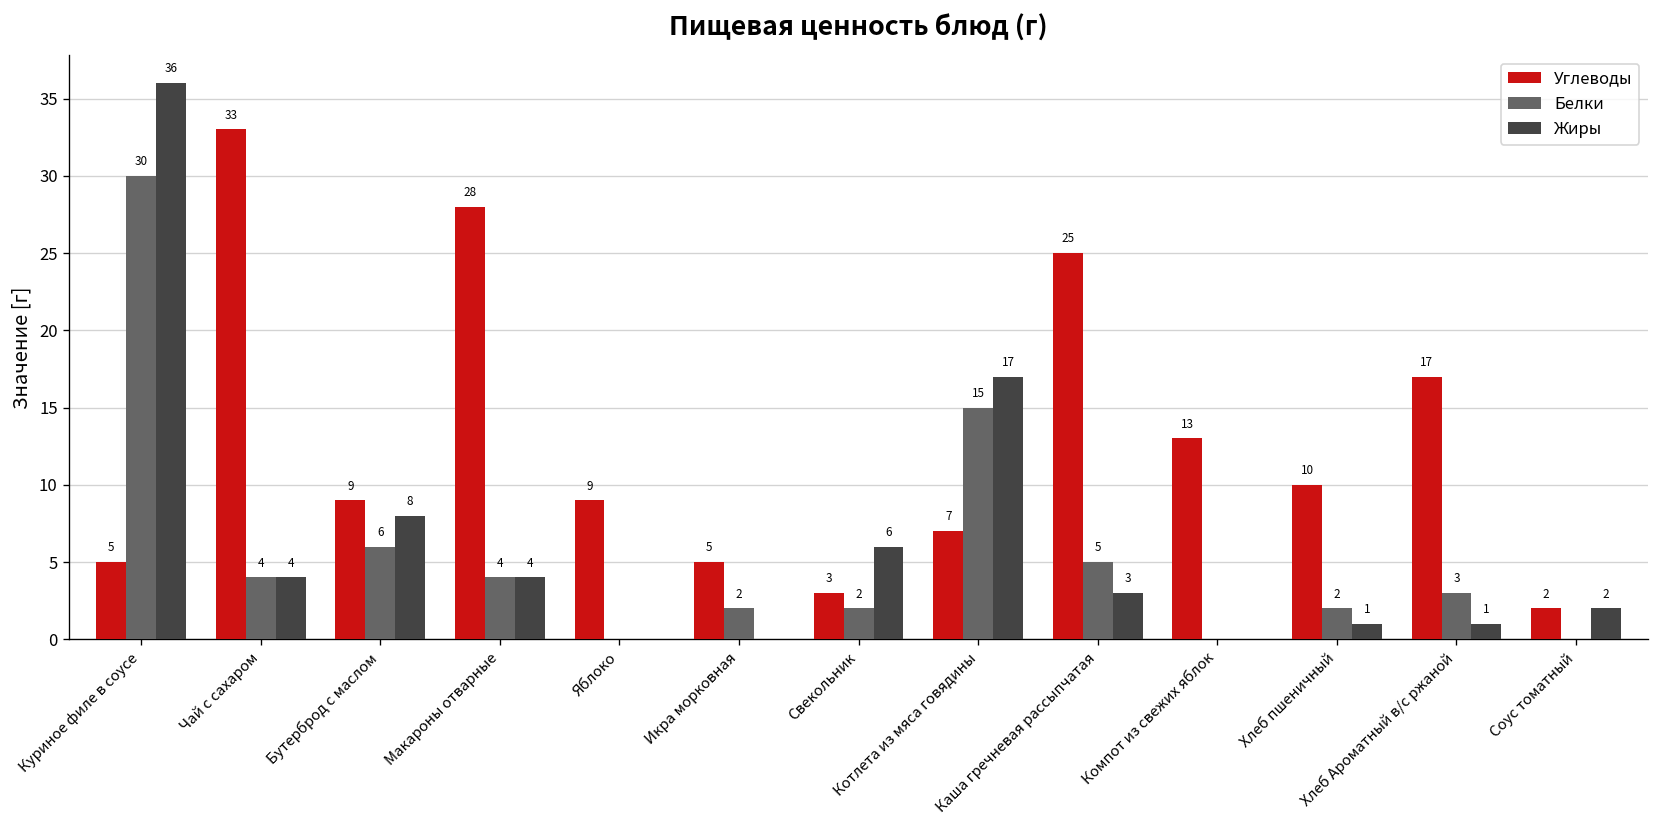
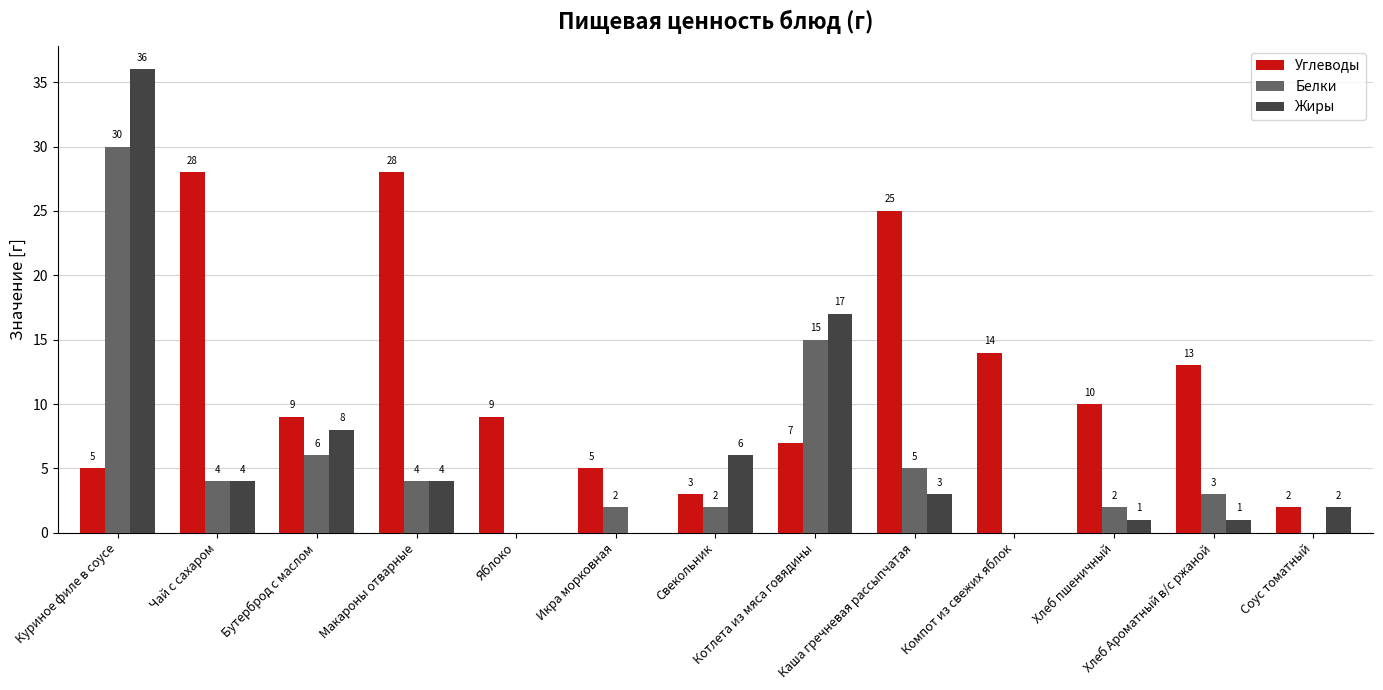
Углеводы, Чай с сахаром: 33 -> 28
Углеводы, Компот из свежих яблок: 13 -> 14
Углеводы, Хлеб Ароматный в/с ржаной: 17 -> 13
